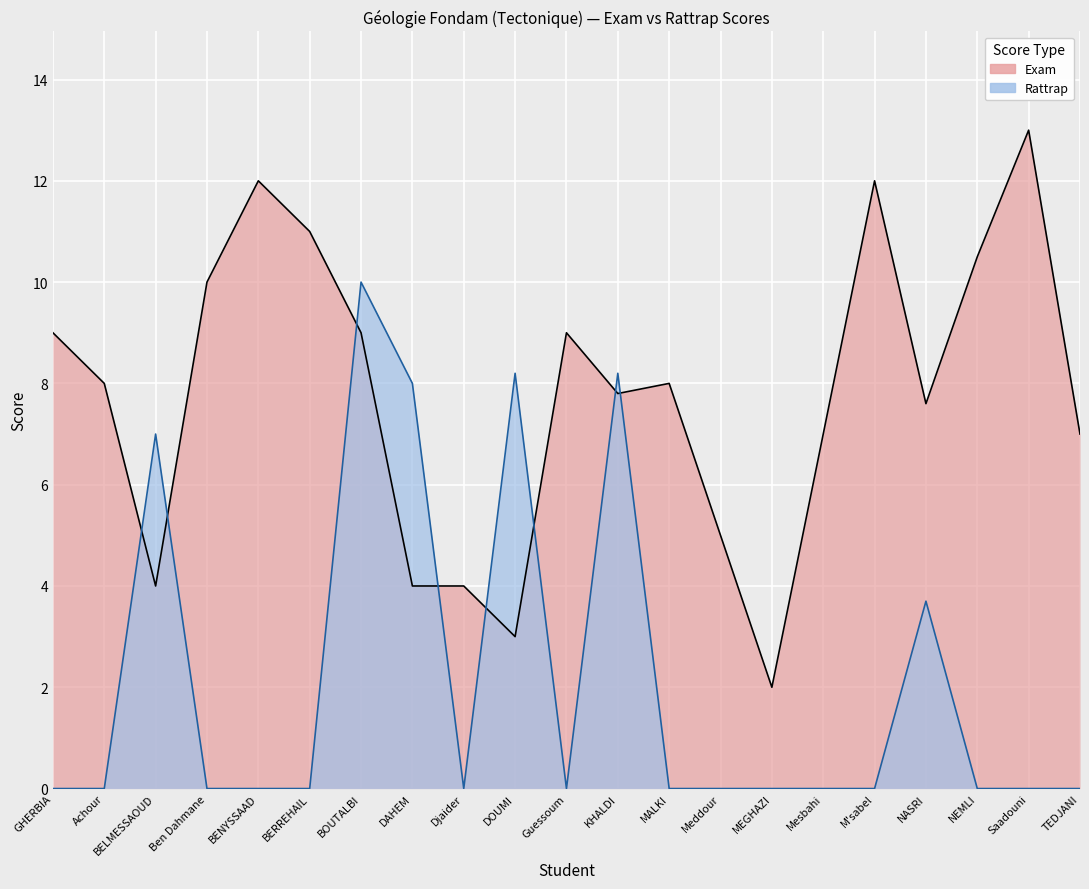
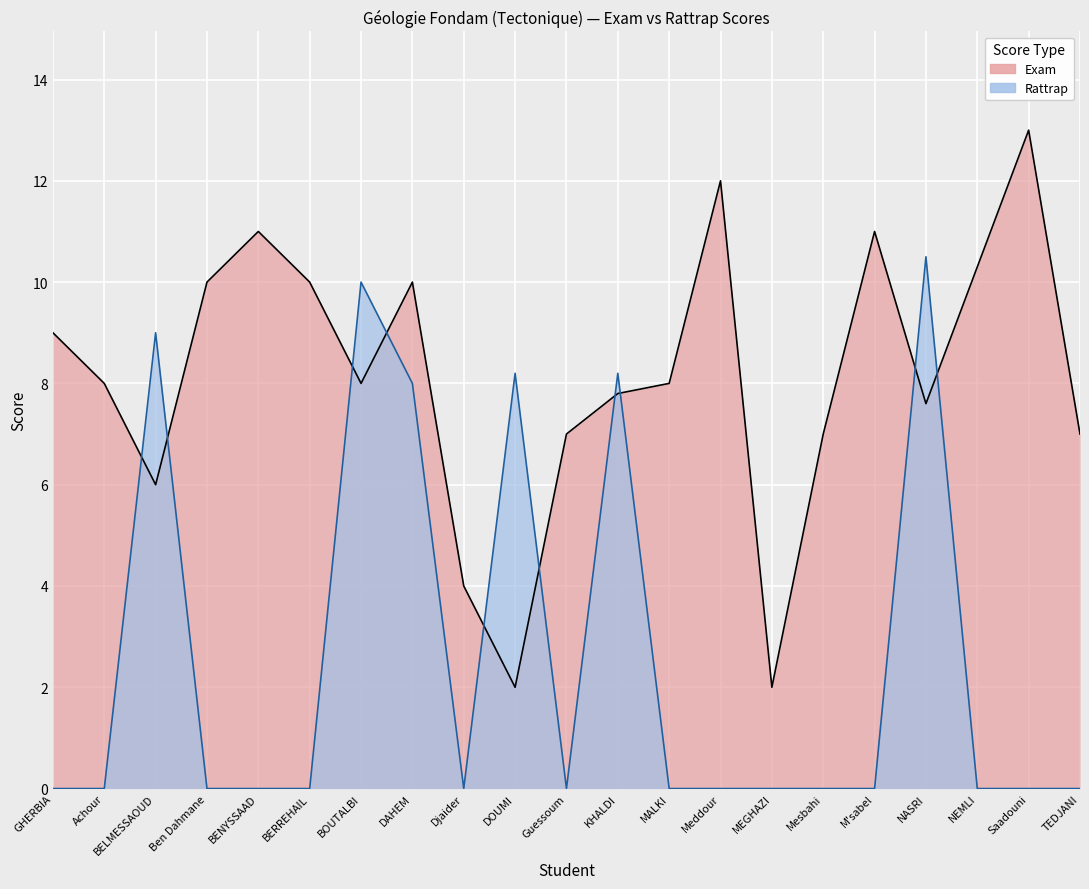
Exam, BELMESSAOUD: 4 -> 6
Rattrap, BELMESSAOUD: 7 -> 9
Exam, BENYSSAAD: 12 -> 11
Exam, BERREHAIL: 11 -> 10
Exam, BOUTALBI: 9 -> 8
Exam, DAHEM: 4 -> 10
Exam, DOUMI: 3 -> 2
Exam, Guessoum: 9 -> 7
Exam, Meddour: 5 -> 12
Exam, M'sabel: 12 -> 11
Rattrap, NASRI: 3.7 -> 10.5
Exam, NEMLI: 10.5 -> 10.3
